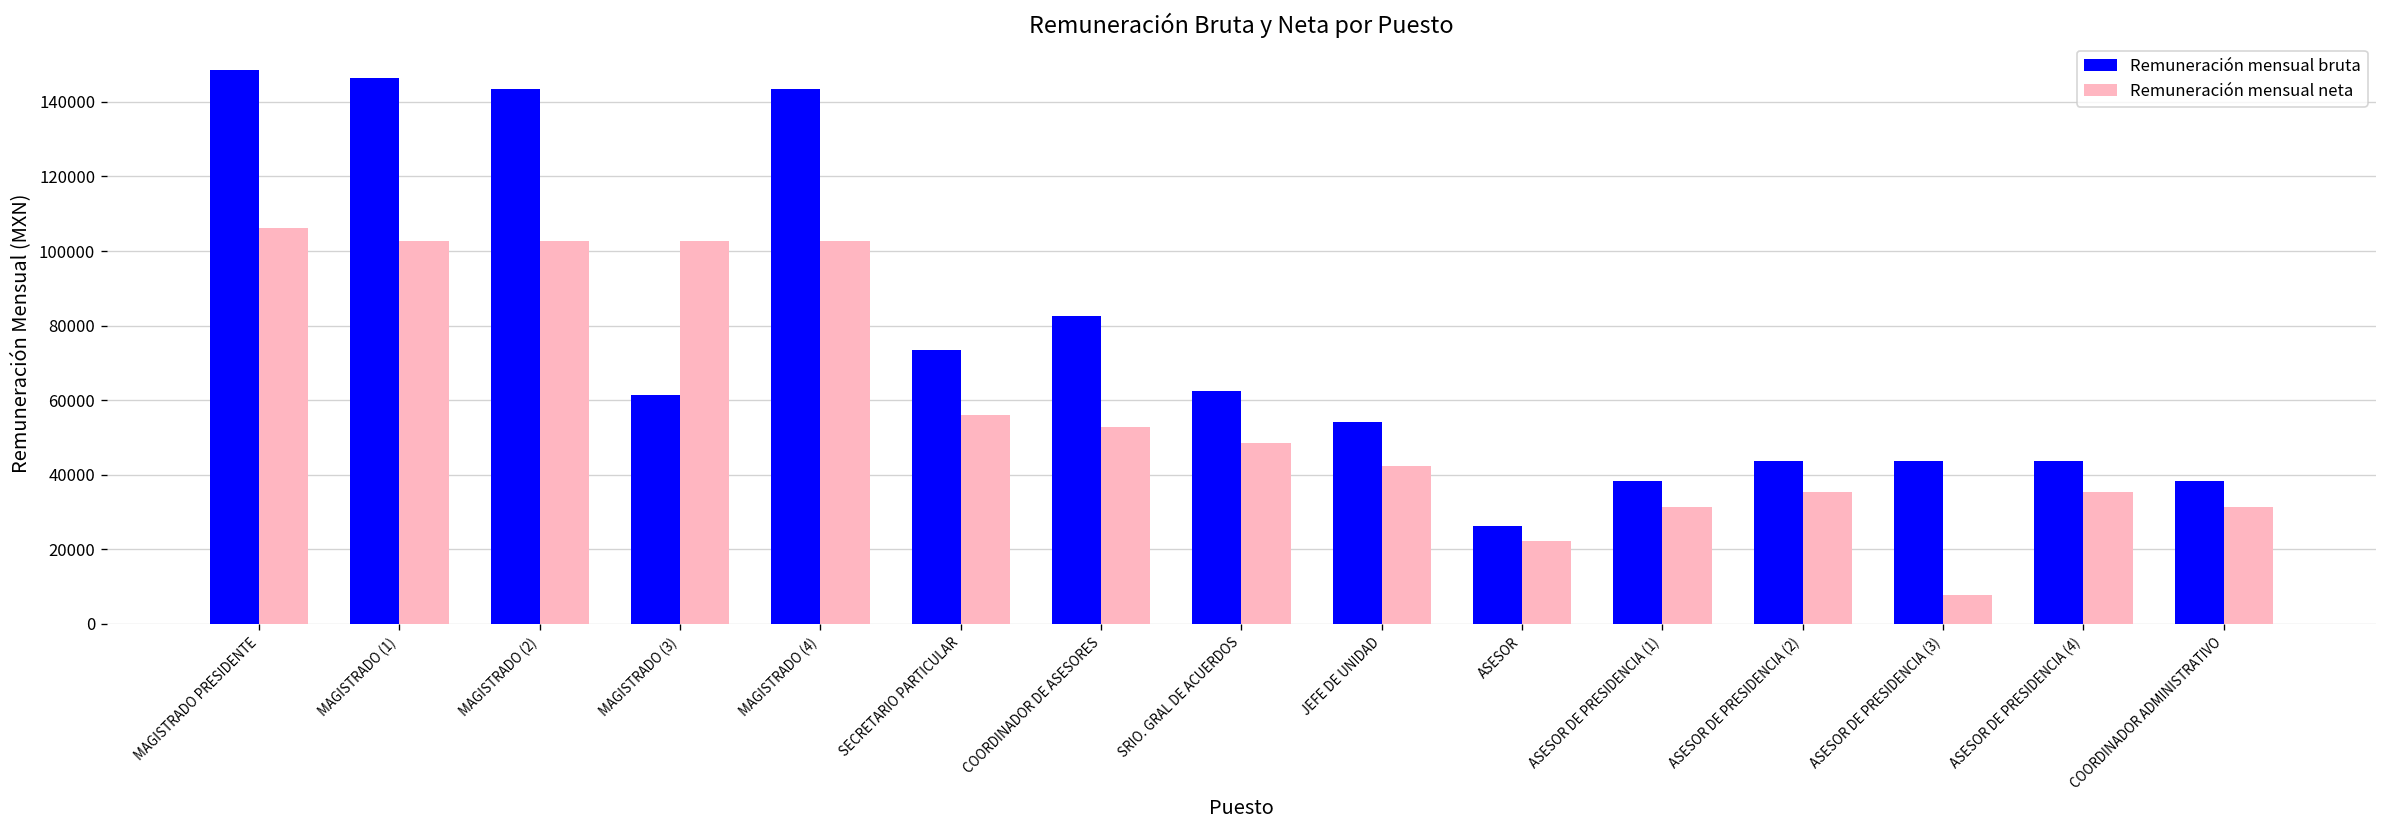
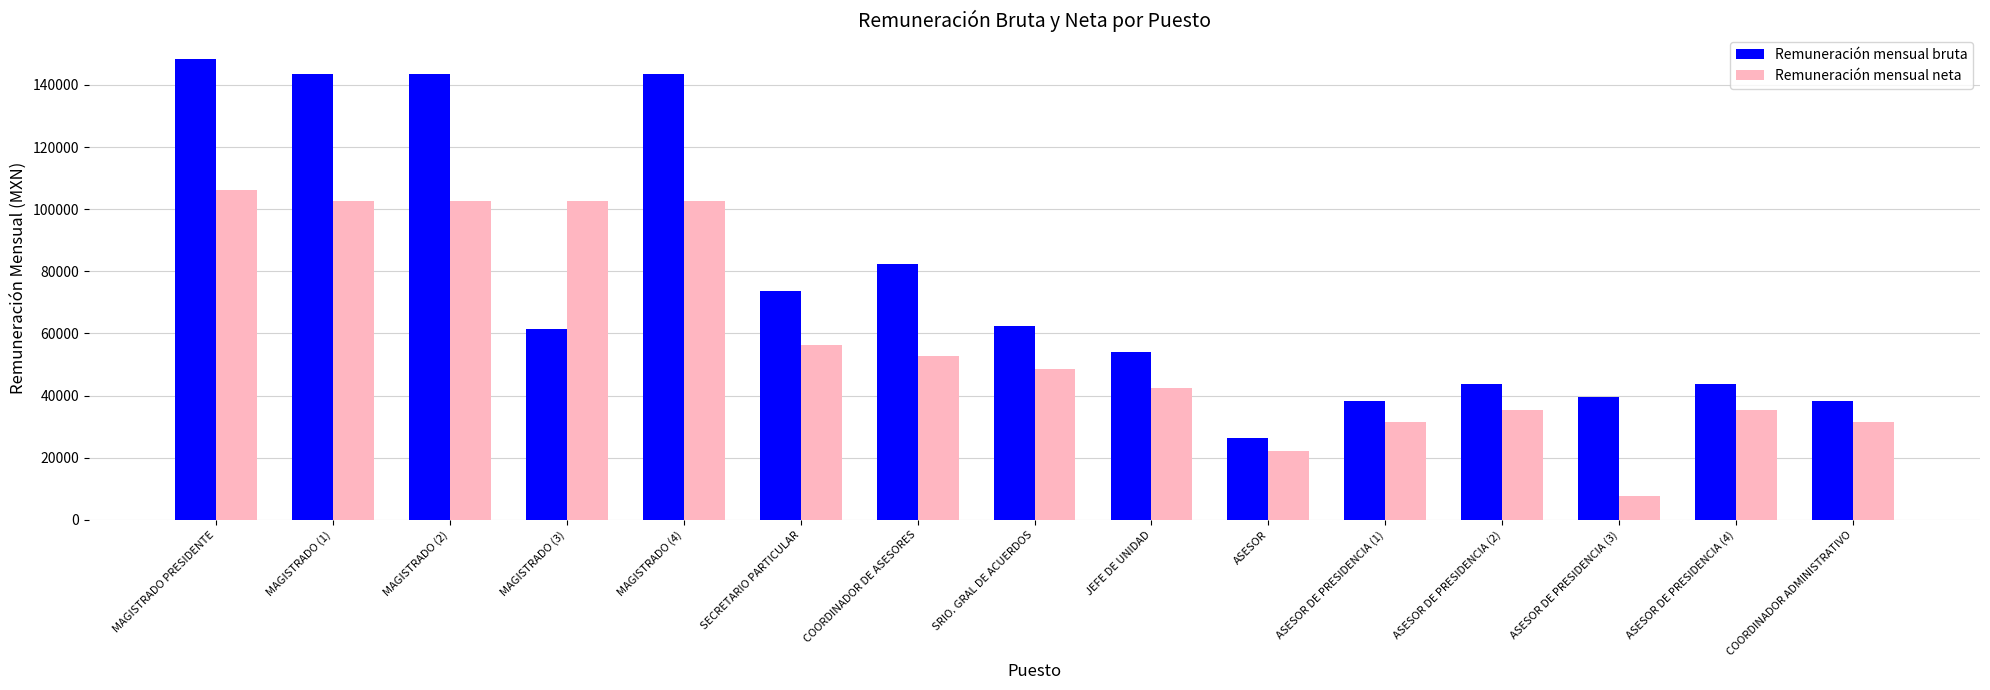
Remuneración mensual bruta, MAGISTRADO (1): 146000 -> 143000
Remuneración mensual bruta, ASESOR DE PRESIDENCIA (3): 44000 -> 40000
